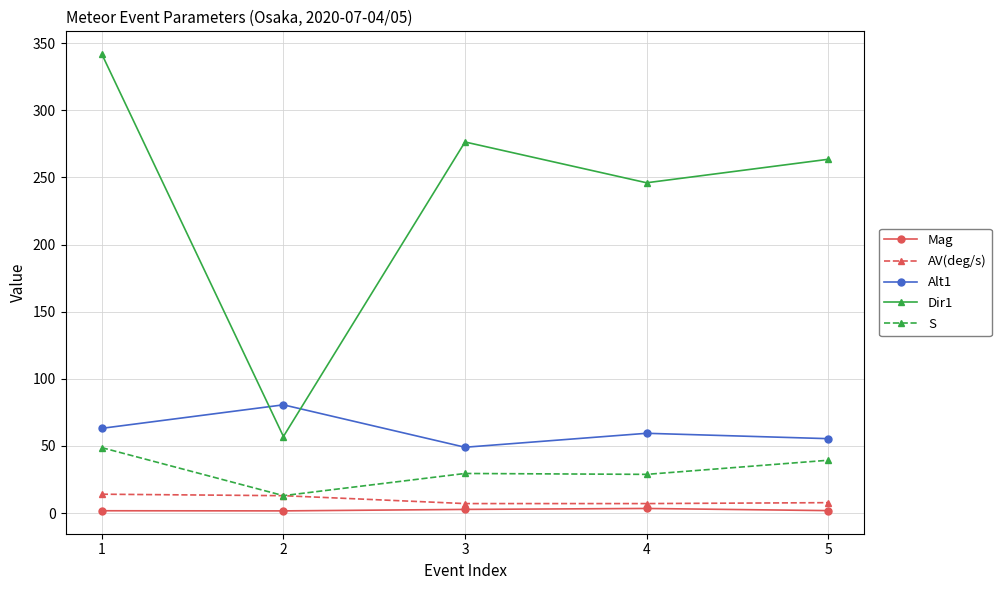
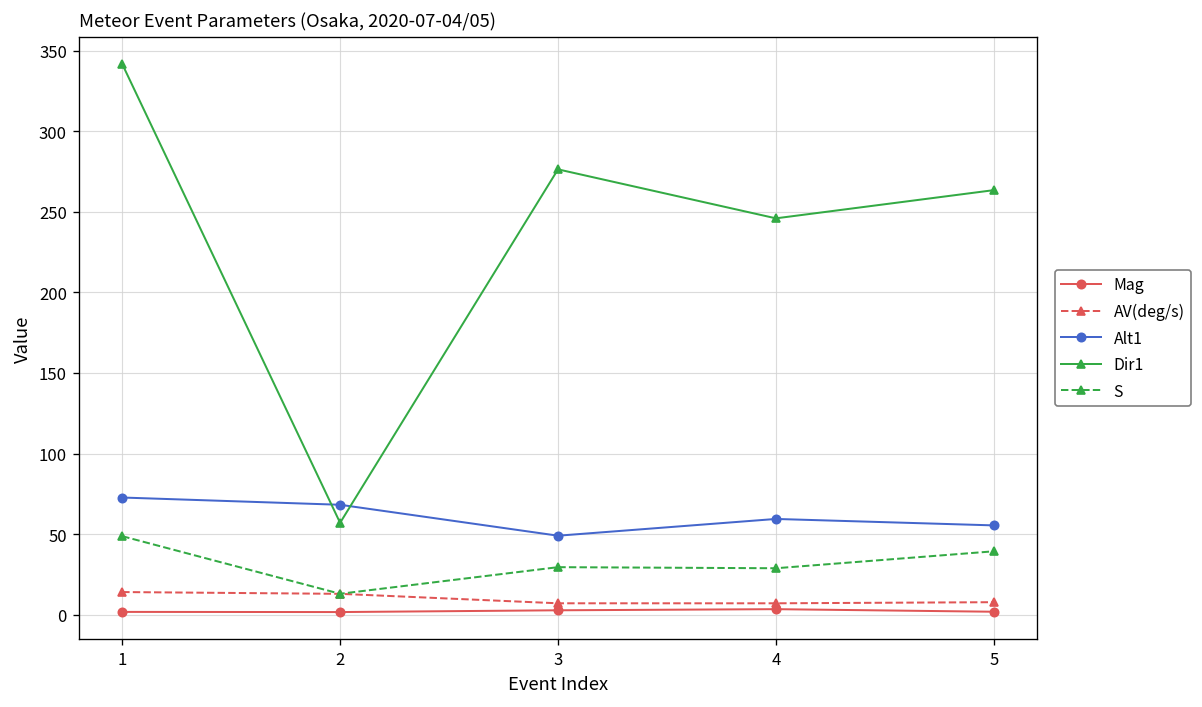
Alt1, 1: 63 -> 73
Alt1, 2: 81 -> 68
